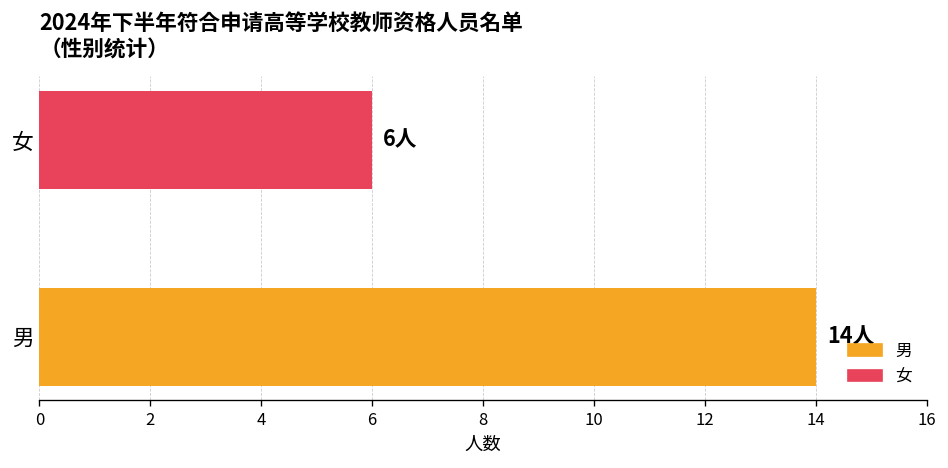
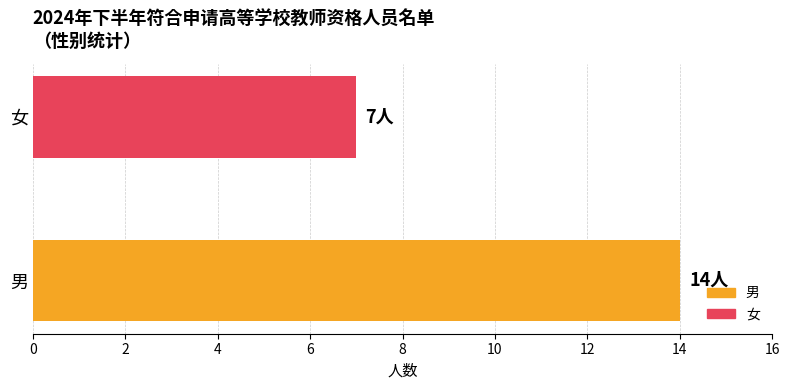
女: 6人 -> 7人
